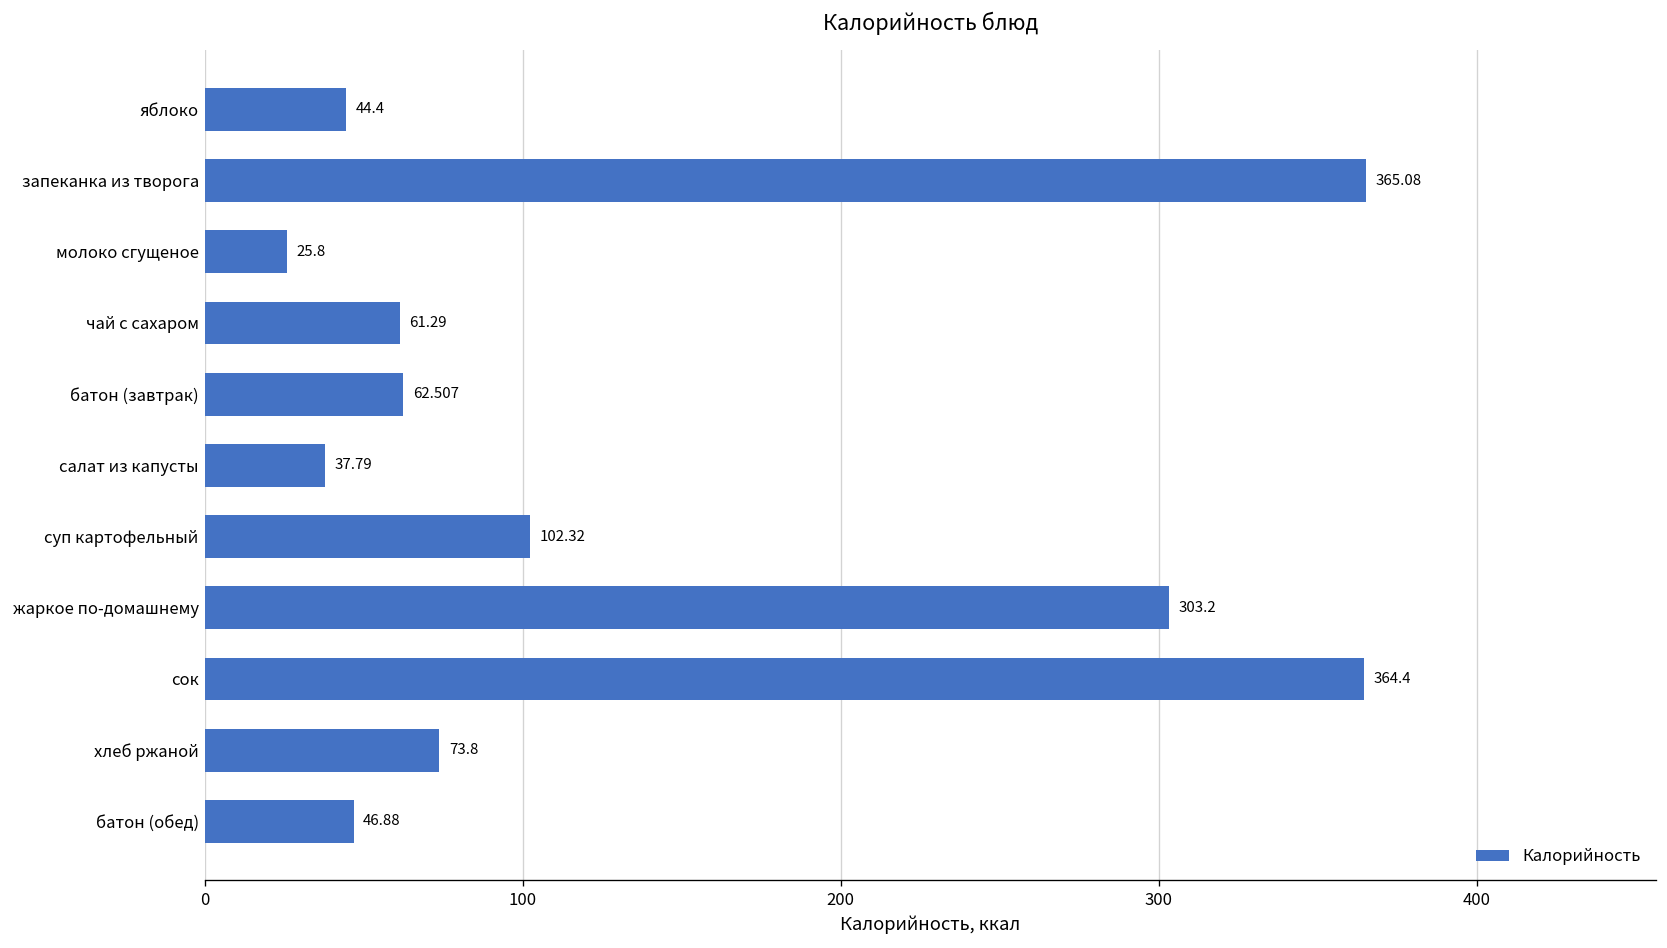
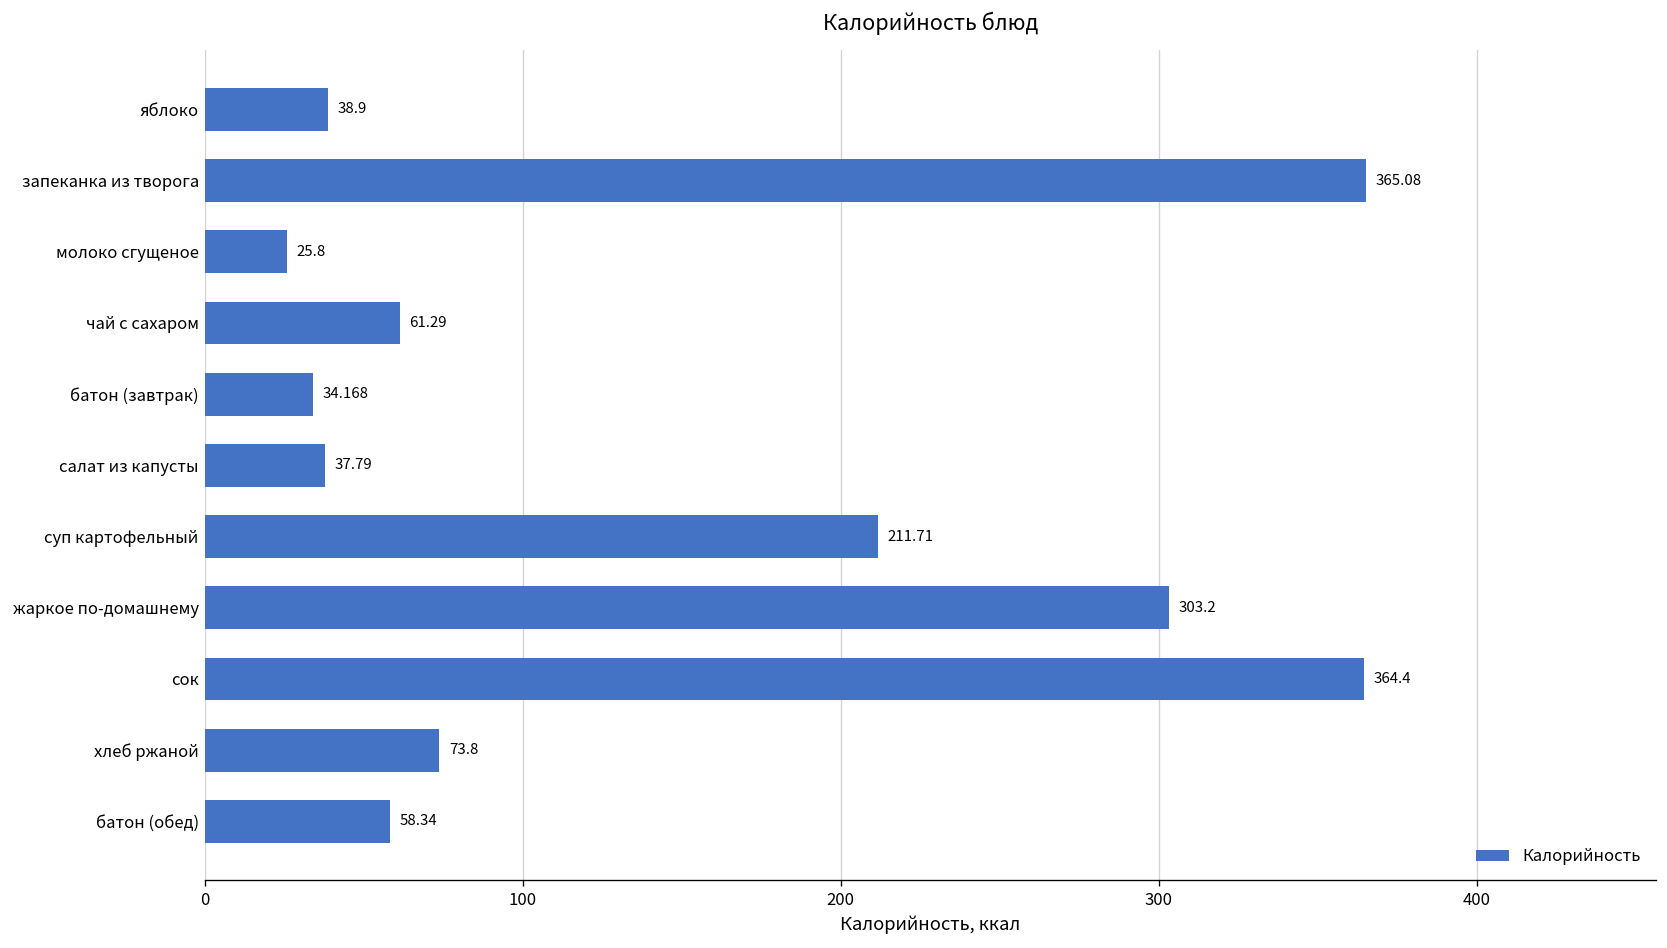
яблоко: 44.4 -> 38.9
батон (завтрак): 62.507 -> 34.168
суп картофельный: 102.32 -> 211.71
батон (обед): 46.88 -> 58.34
